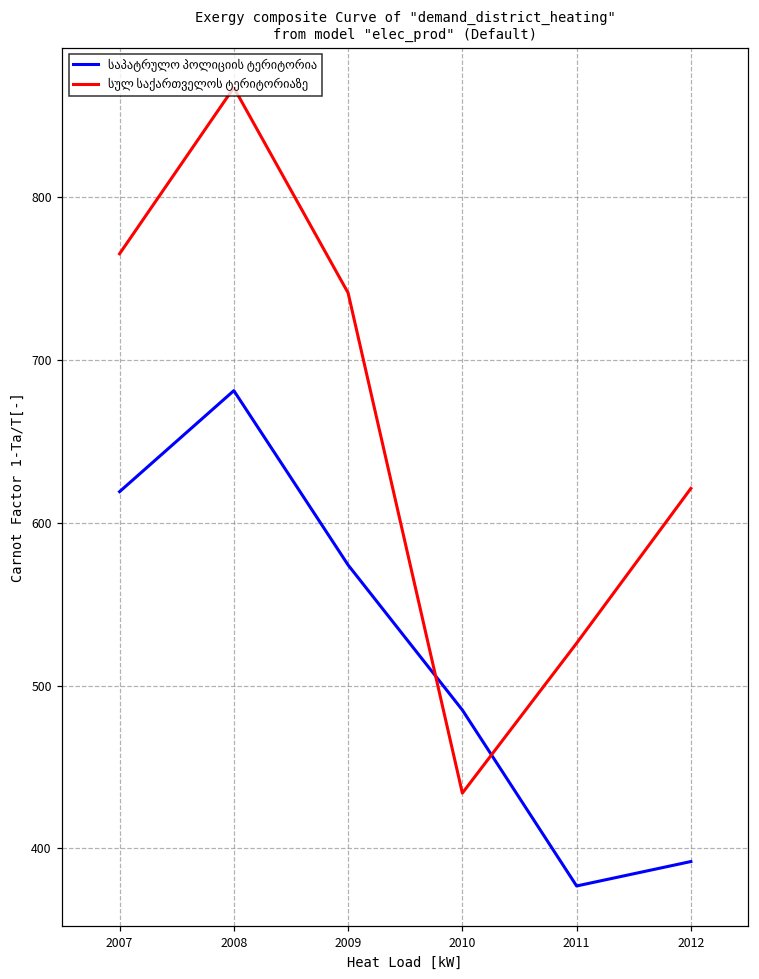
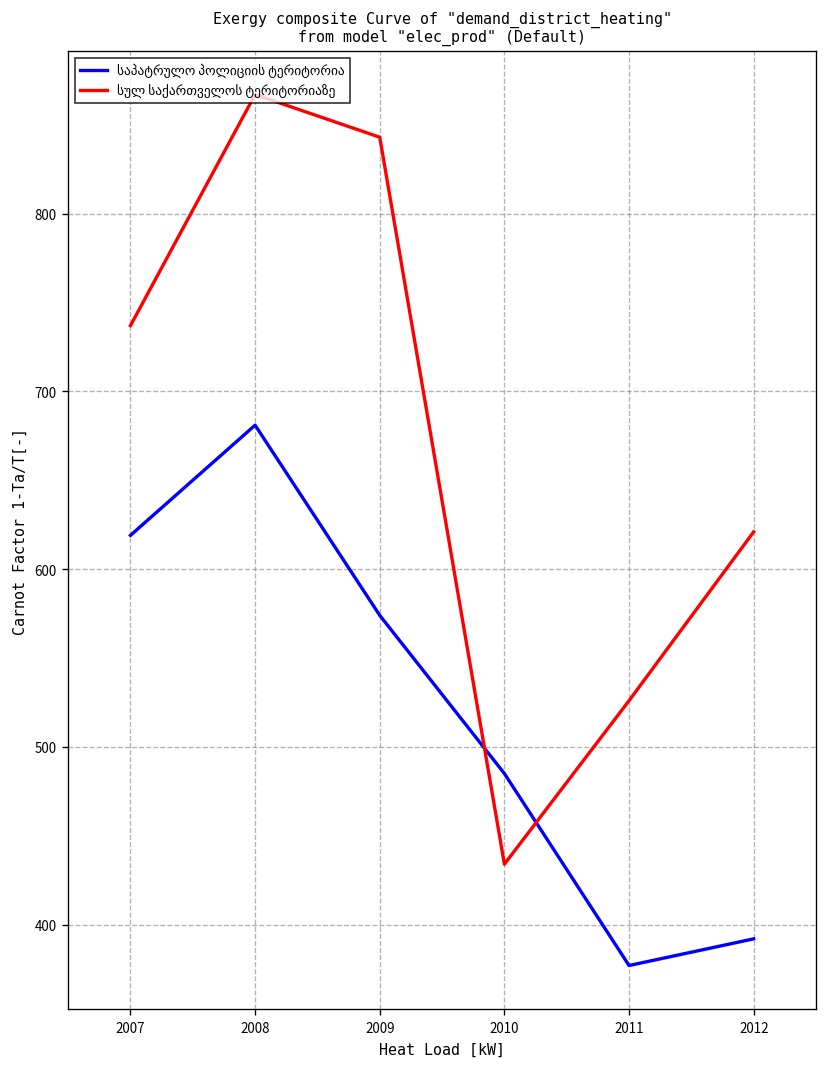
სულ საქართველოს ტერიტორიაზე, 2007: 765 -> 737
სულ საქართველოს ტერიტორიაზე, 2009: 741 -> 843
